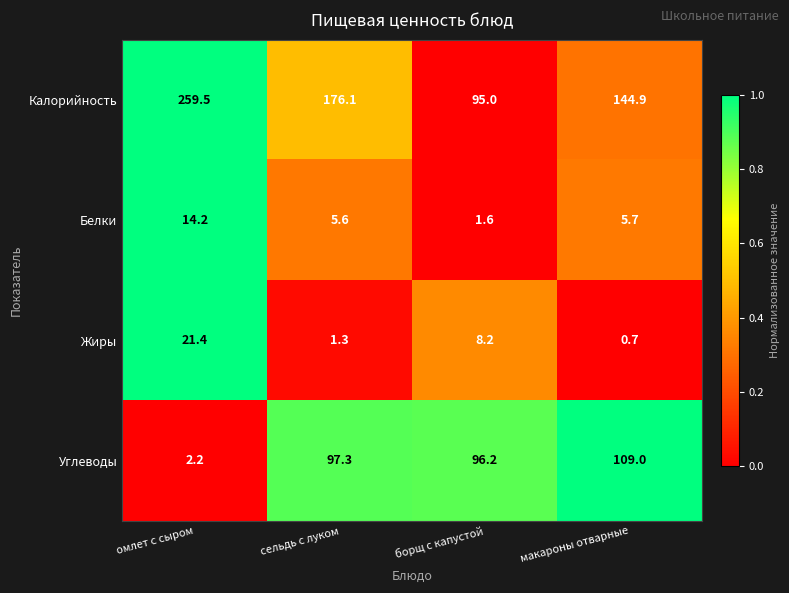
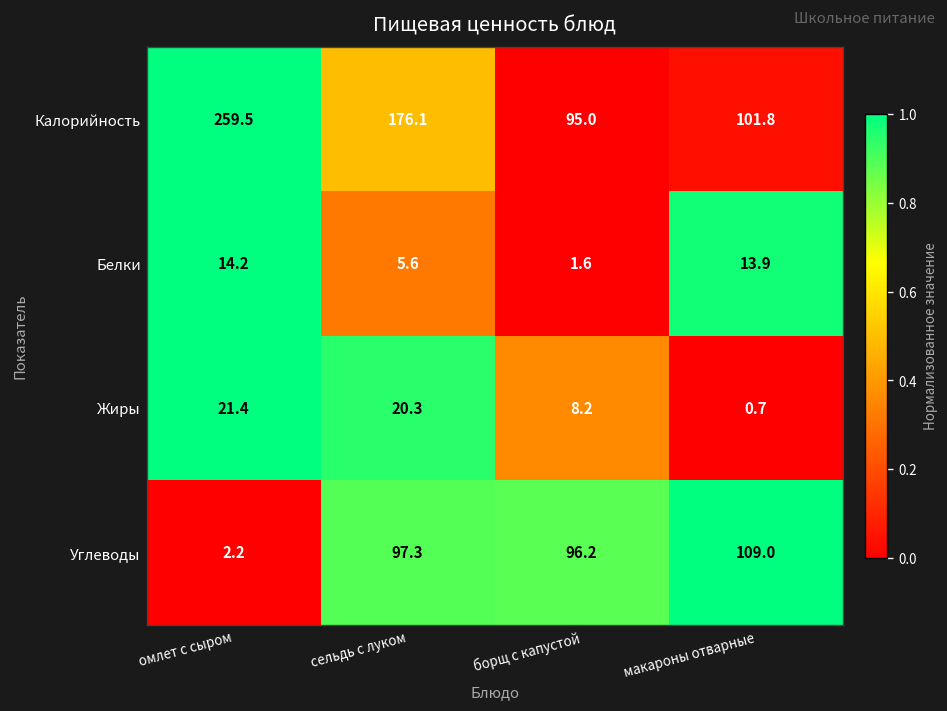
Калорийность, макароны отварные: 144.9 -> 101.8
Белки, макароны отварные: 5.7 -> 13.9
Жиры, сельдь с луком: 1.3 -> 20.3
